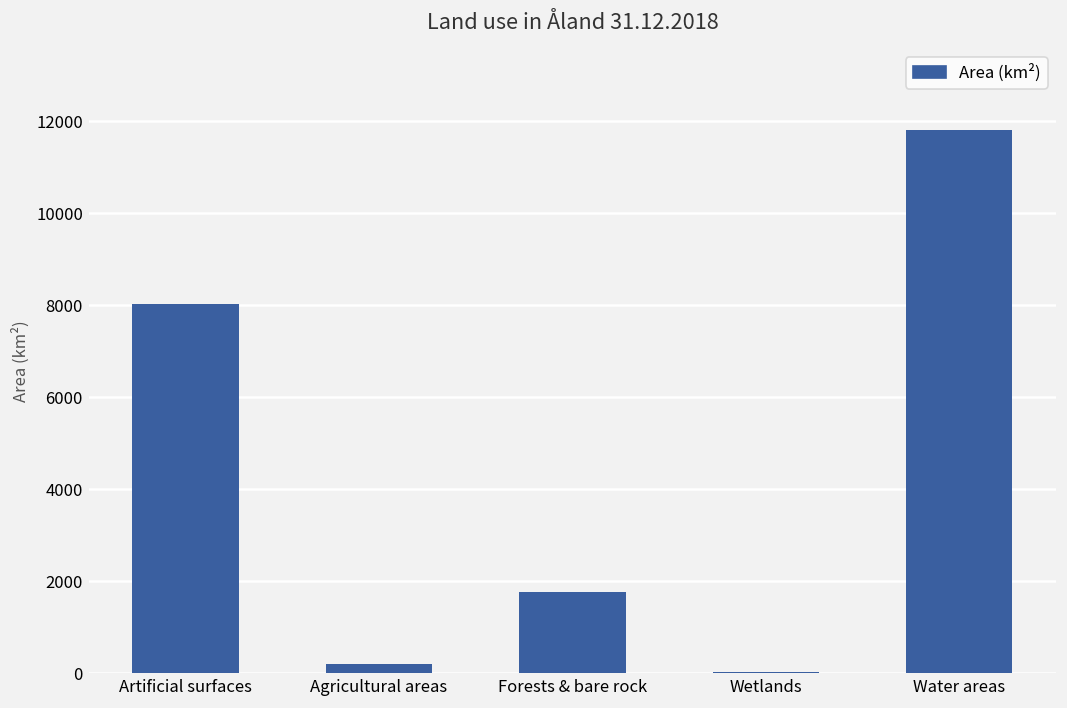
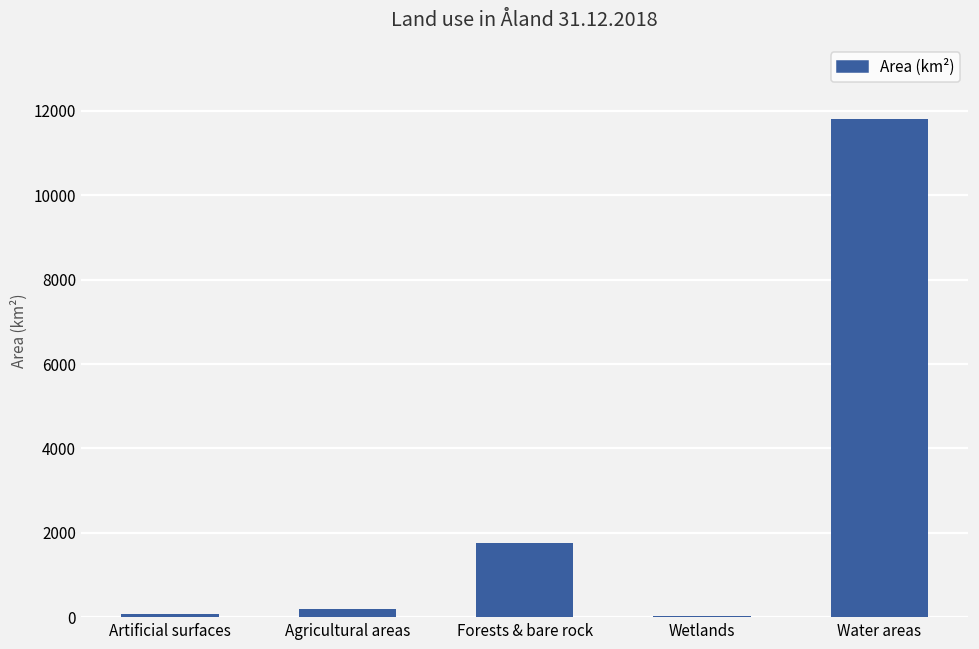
Artificial surfaces: 8000 -> 100
